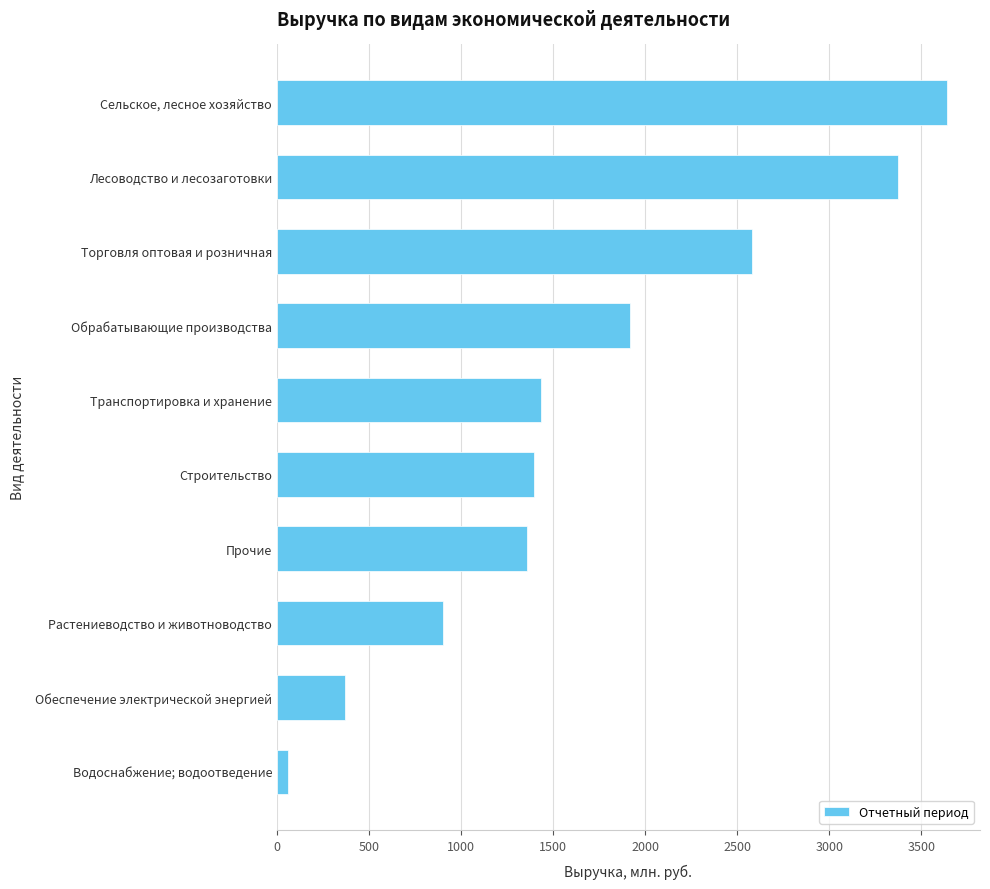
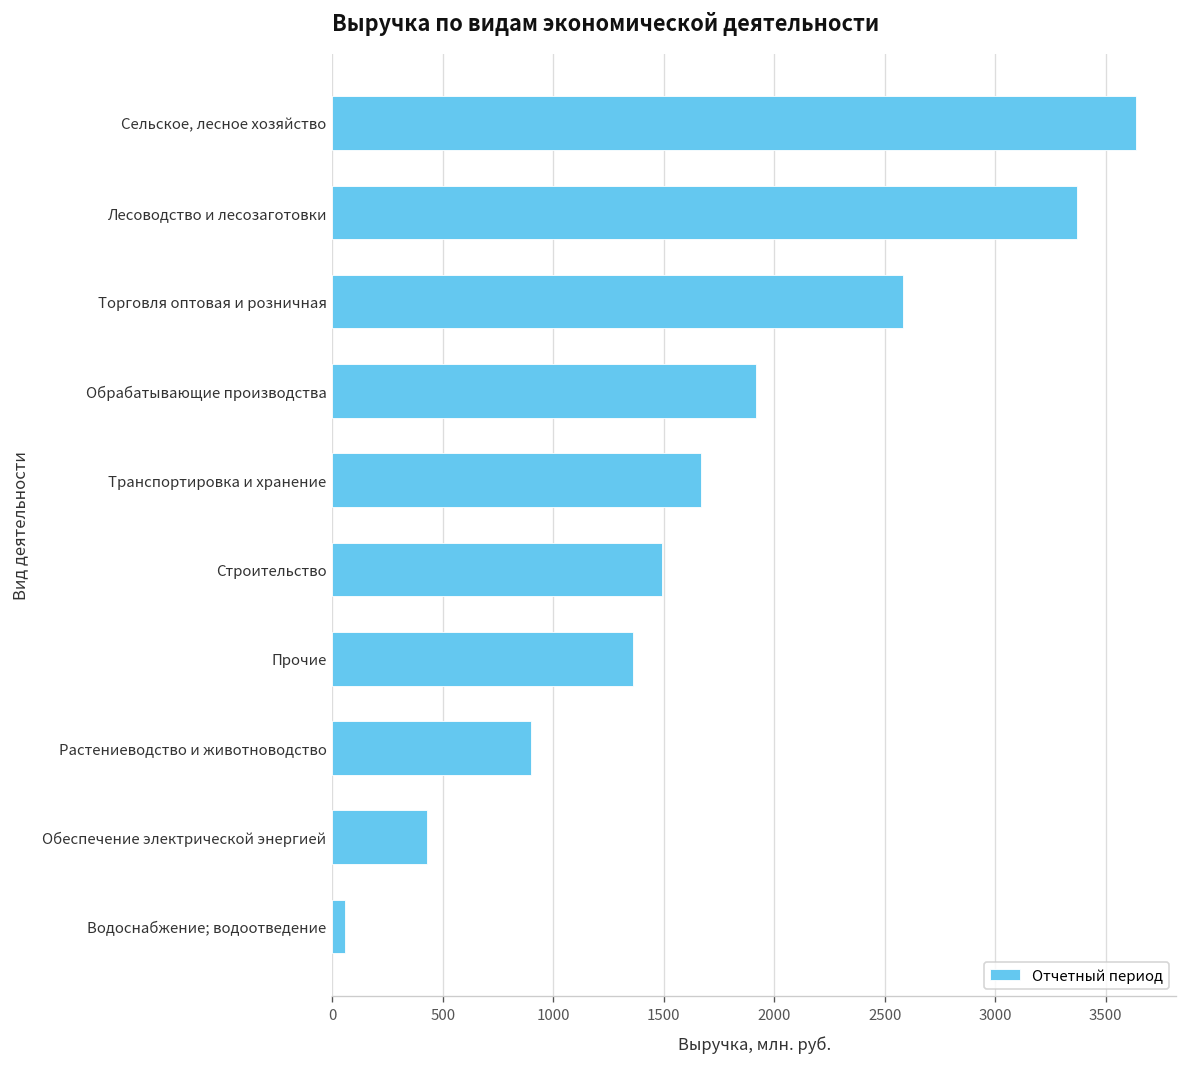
Транспортировка и хранение: 1430 -> 1670
Строительство: 1400 -> 1490
Обеспечение электрической энергией: 370 -> 430
